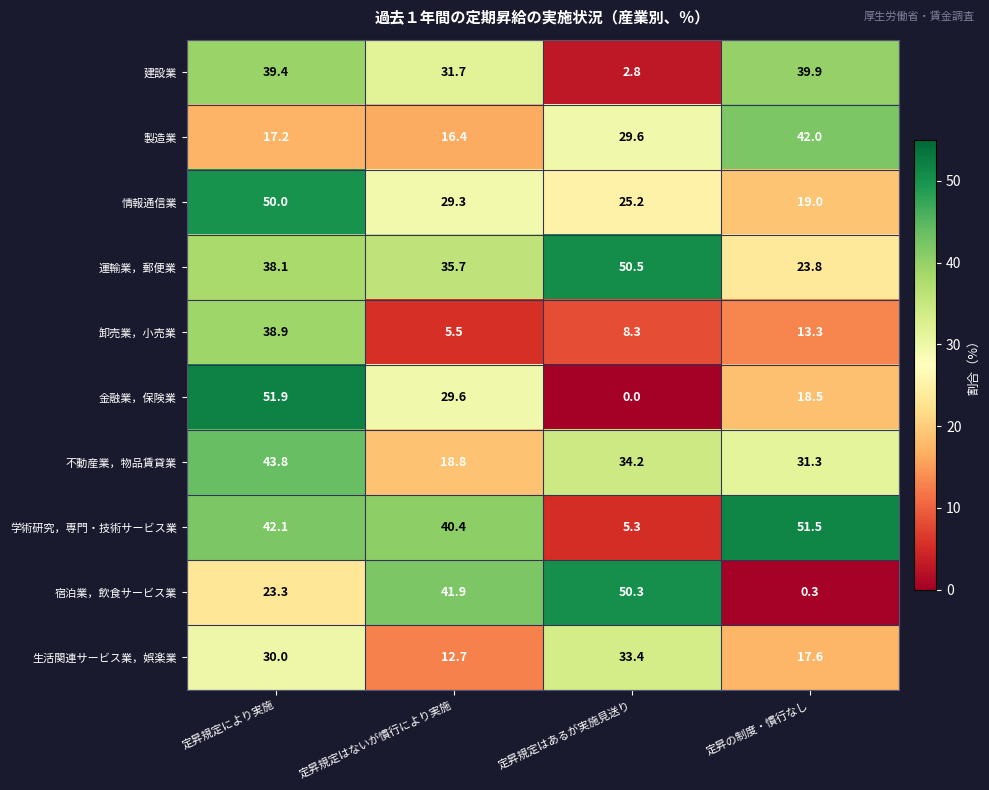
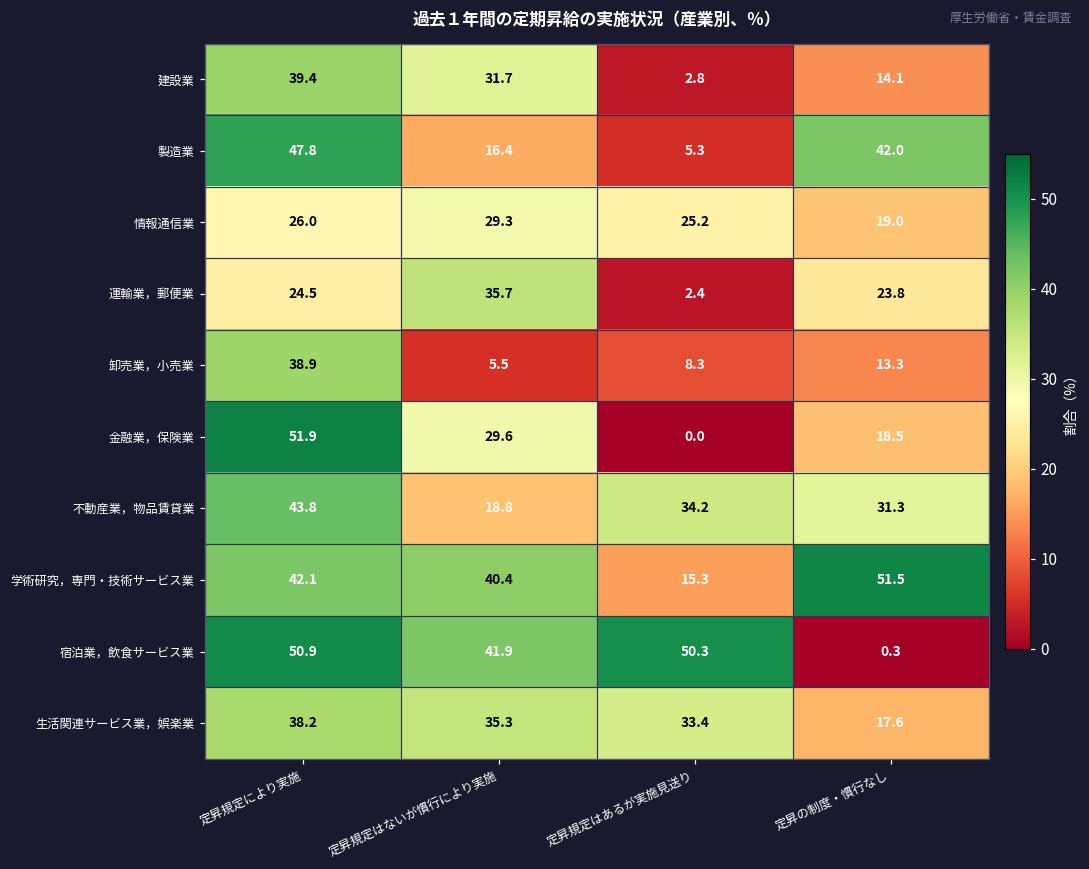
建設業, 定昇の制度・慣行なし: 39.9 -> 14.1
製造業, 定昇規定により実施: 17.2 -> 47.8
製造業, 定昇規定はあるが実施見送り: 29.6 -> 5.3
情報通信業, 定昇規定により実施: 50.0 -> 26.0
運輸業，郵便業, 定昇規定により実施: 38.1 -> 24.5
運輸業，郵便業, 定昇規定はあるが実施見送り: 50.5 -> 2.4
学術研究，専門・技術サービス業, 定昇規定はあるが実施見送り: 5.3 -> 15.3
宿泊業，飲食サービス業, 定昇規定により実施: 23.3 -> 50.9
生活関連サービス業，娯楽業, 定昇規定により実施: 30.0 -> 38.2
生活関連サービス業，娯楽業, 定昇規定はないが慣行により実施: 12.7 -> 35.3
